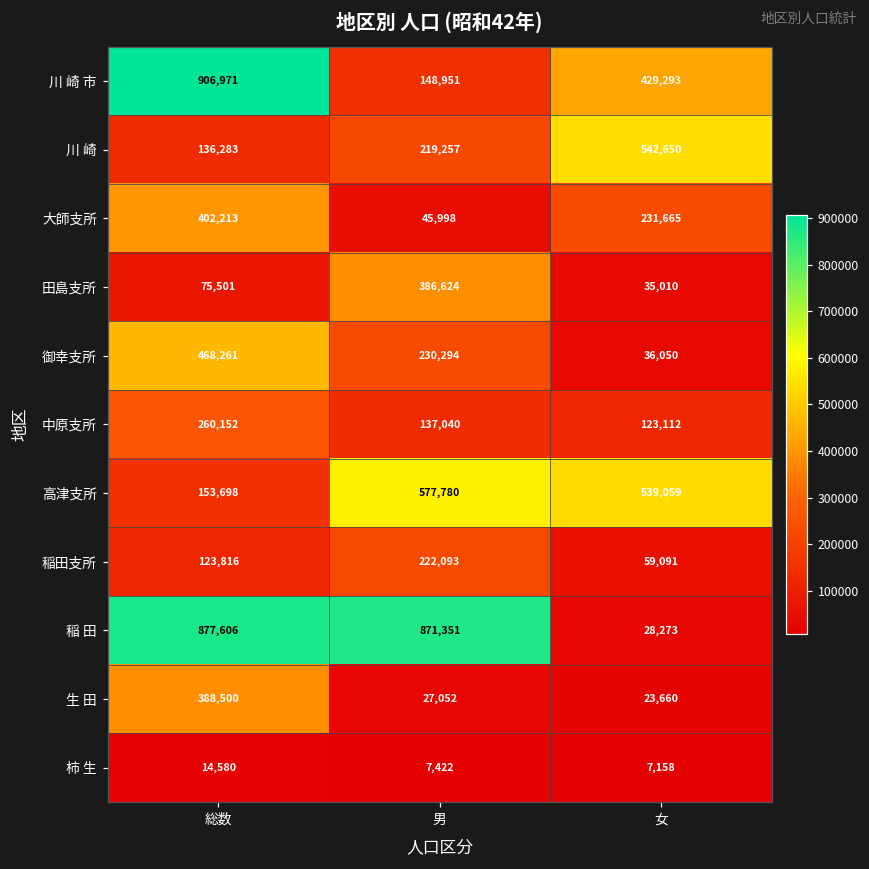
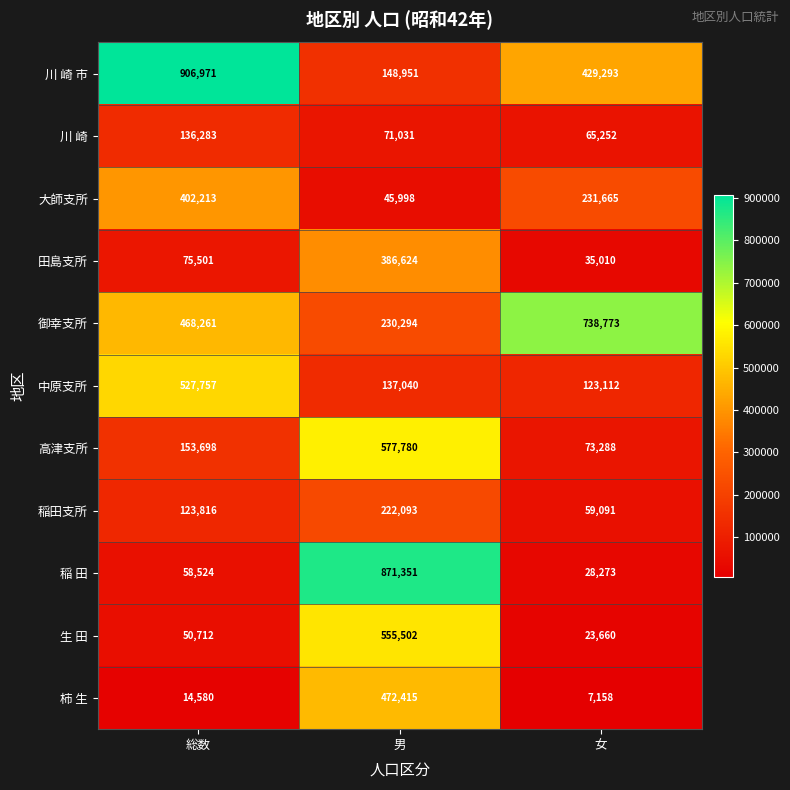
川 崎, 男: 219,257 -> 71,031
川 崎, 女: 542,650 -> 65,252
御幸支所, 女: 36,050 -> 738,773
中原支所, 総数: 260,152 -> 527,757
高津支所, 女: 539,059 -> 73,288
稲 田, 総数: 877,606 -> 58,524
生 田, 総数: 388,500 -> 50,712
生 田, 男: 27,052 -> 555,502
柿 生, 男: 7,422 -> 472,415
